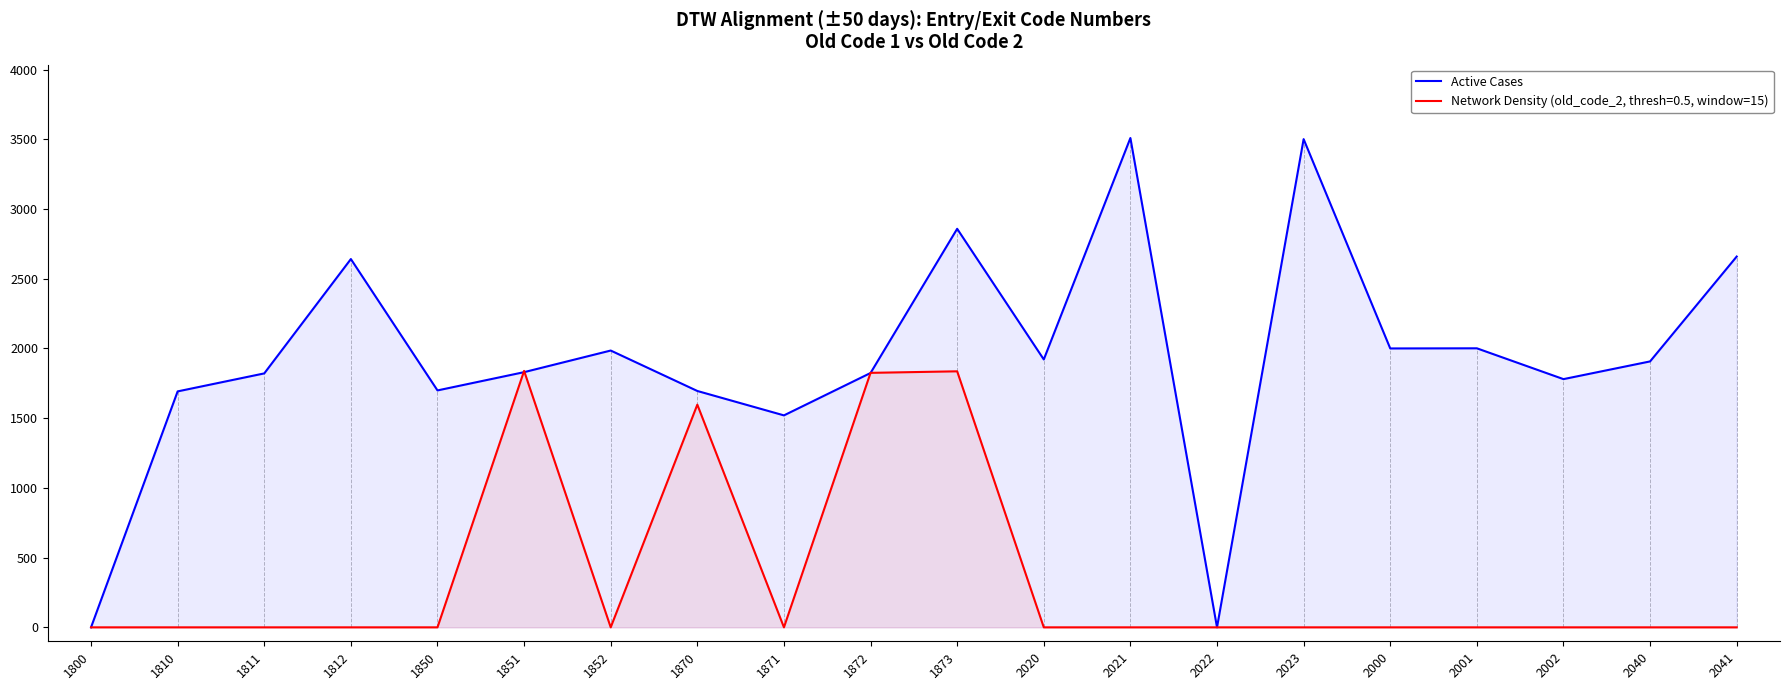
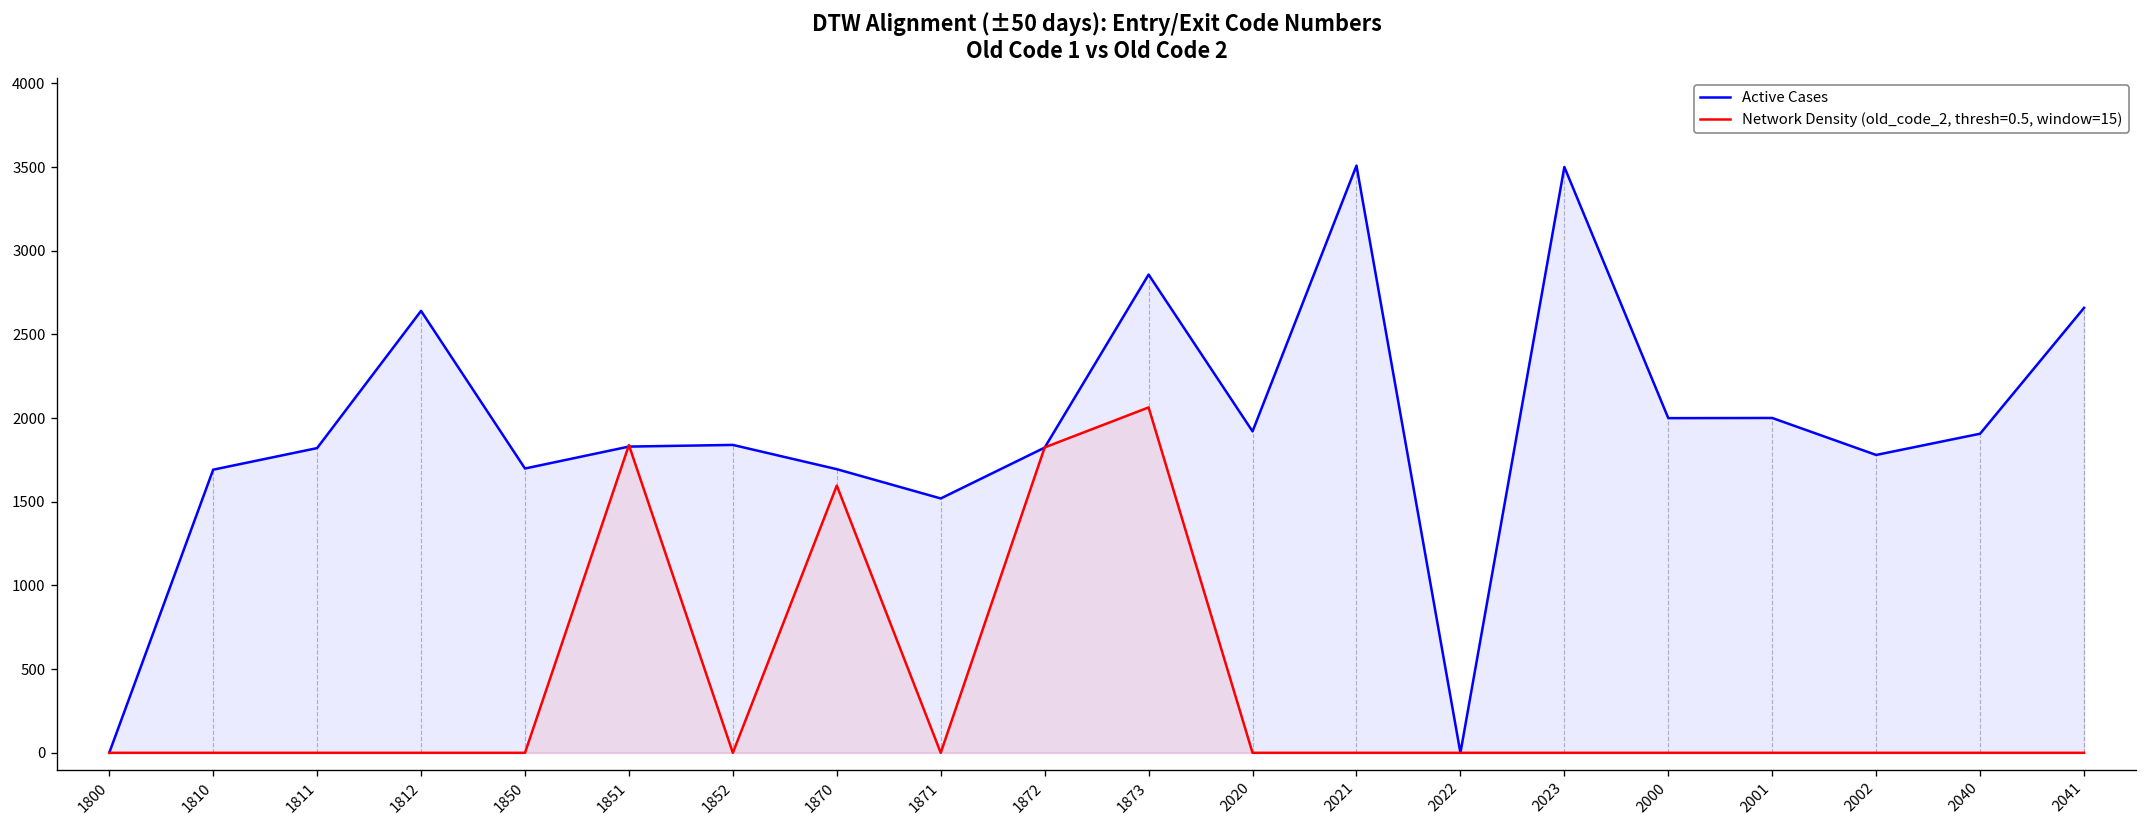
Active Cases, 1852: 1990 -> 1840
Network Density (old_code_2, thresh=0.5, window=15), 1873: 1840 -> 2060
